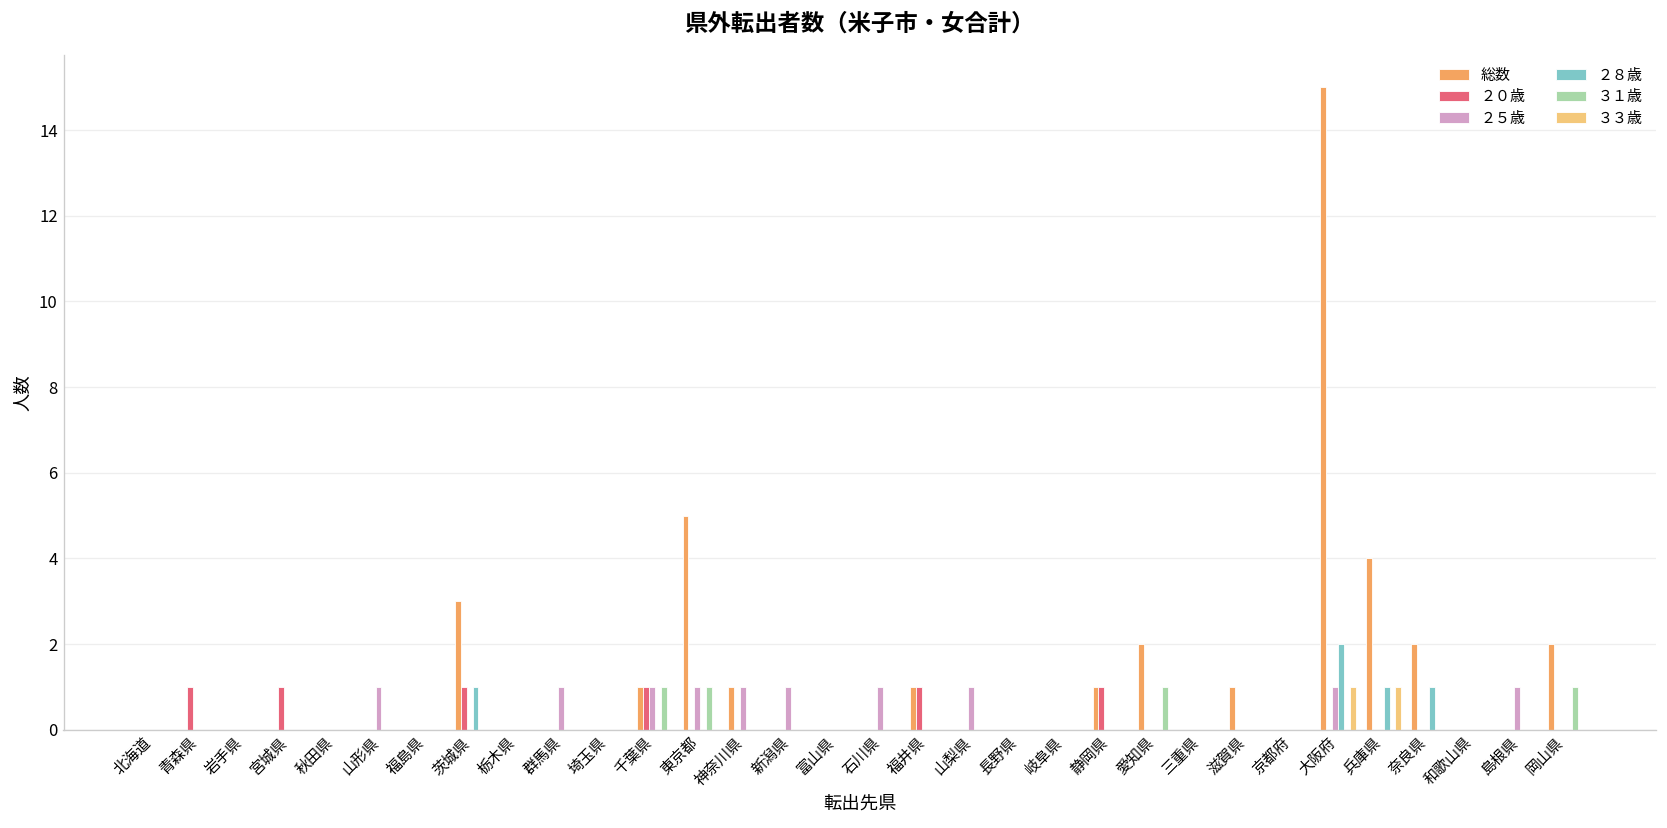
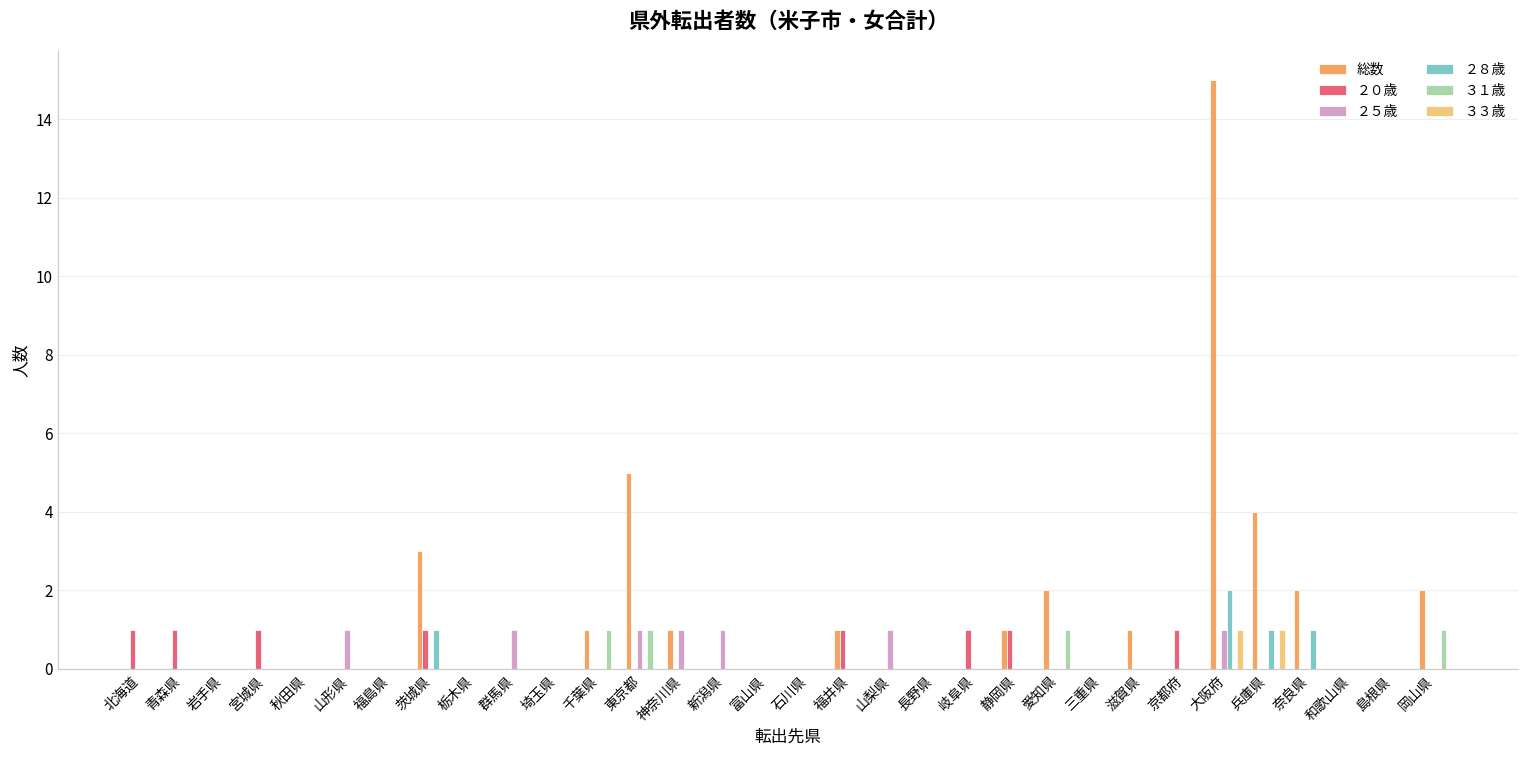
２０歳, 北海道: 0 -> 1
２０歳, 千葉県: 1 -> 0
２５歳, 千葉県: 1 -> 0
２５歳, 石川県: 1 -> 0
２０歳, 岐阜県: 0 -> 1
２０歳, 京都府: 0 -> 1
２５歳, 島根県: 1 -> 0
